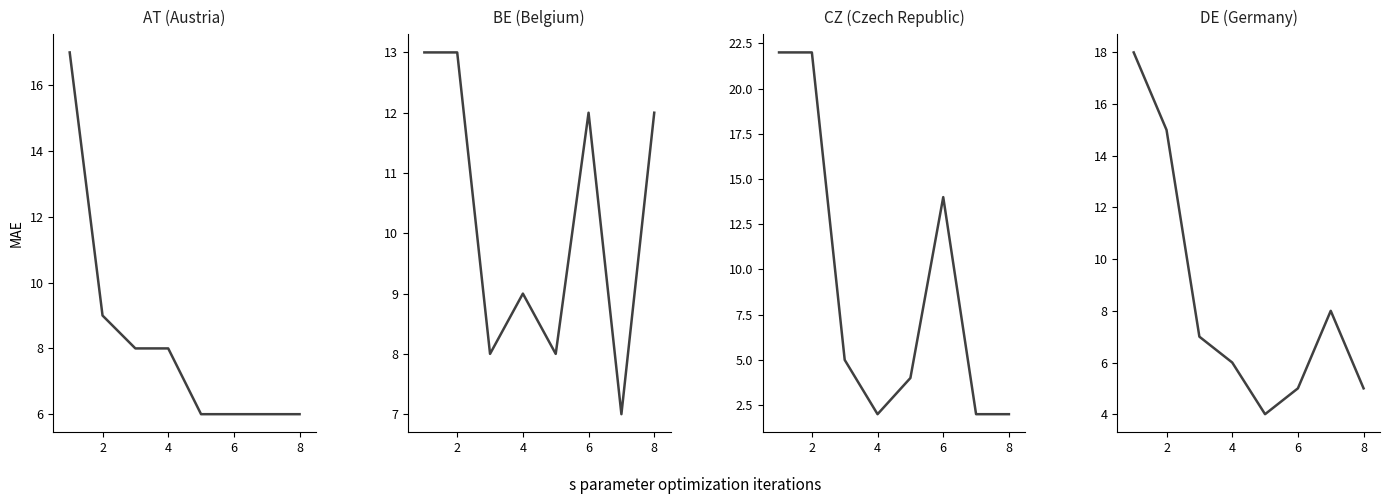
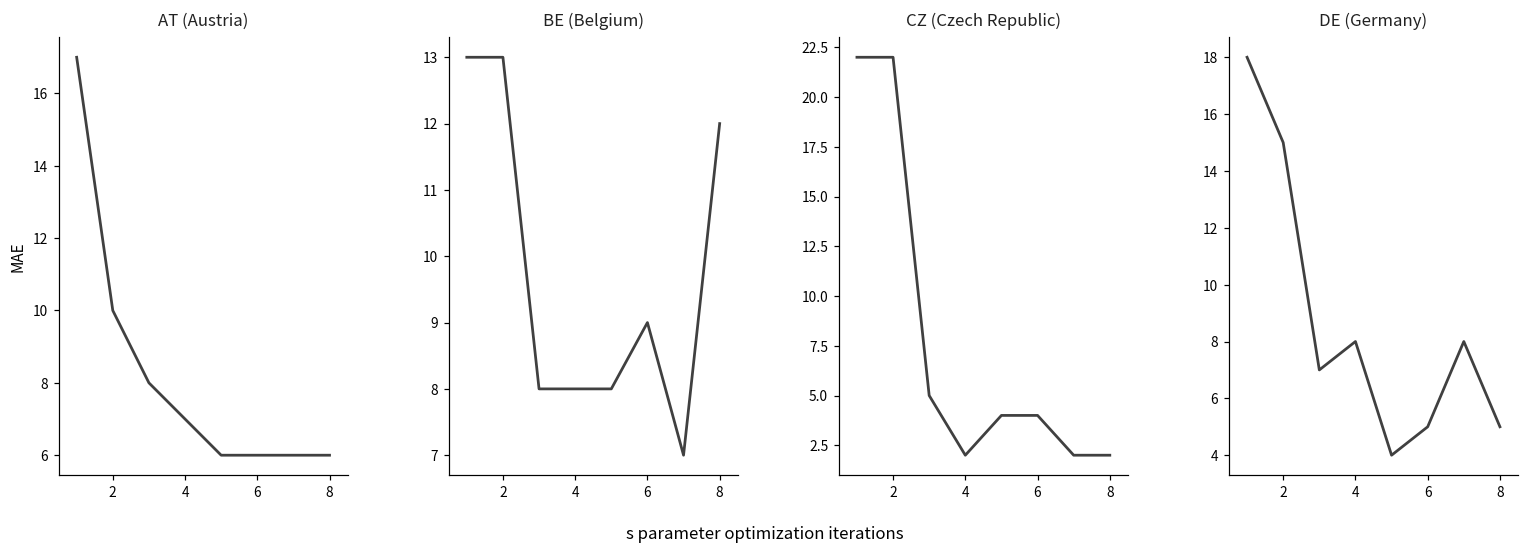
AT (Austria), 2: 9 -> 10
AT (Austria), 4: 8 -> 7
BE (Belgium), 4: 9 -> 8
BE (Belgium), 6: 12 -> 9
CZ (Czech Republic), 6: 14 -> 4
DE (Germany), 4: 6 -> 8
